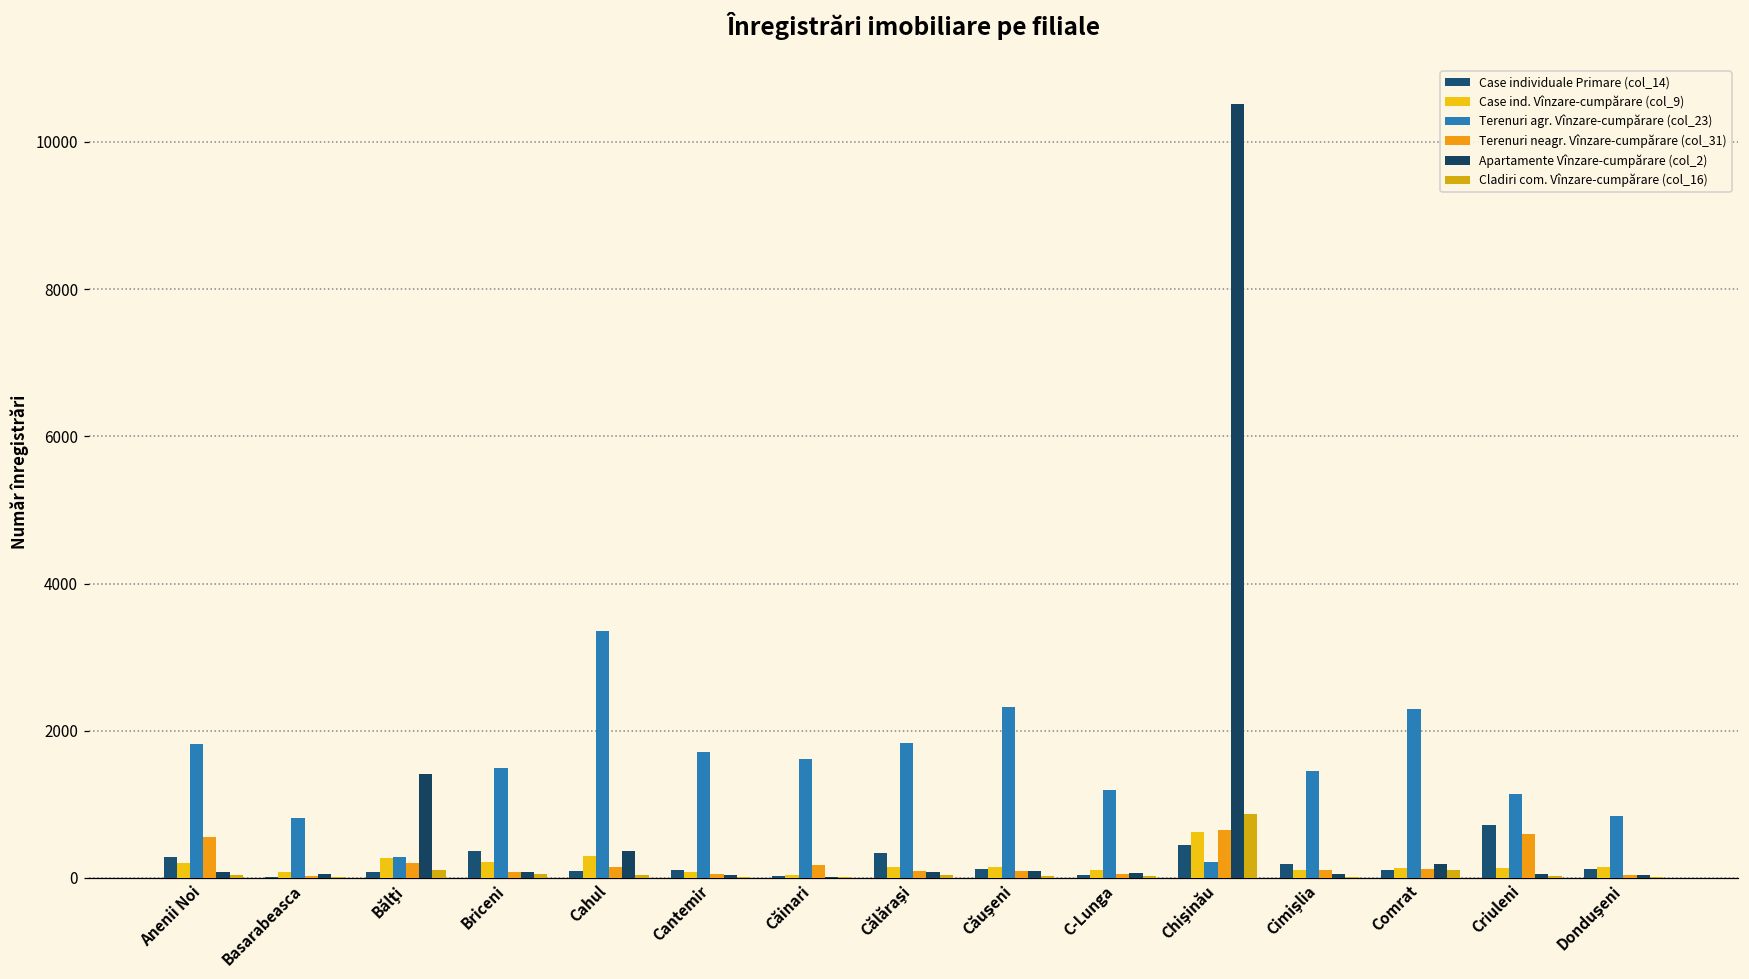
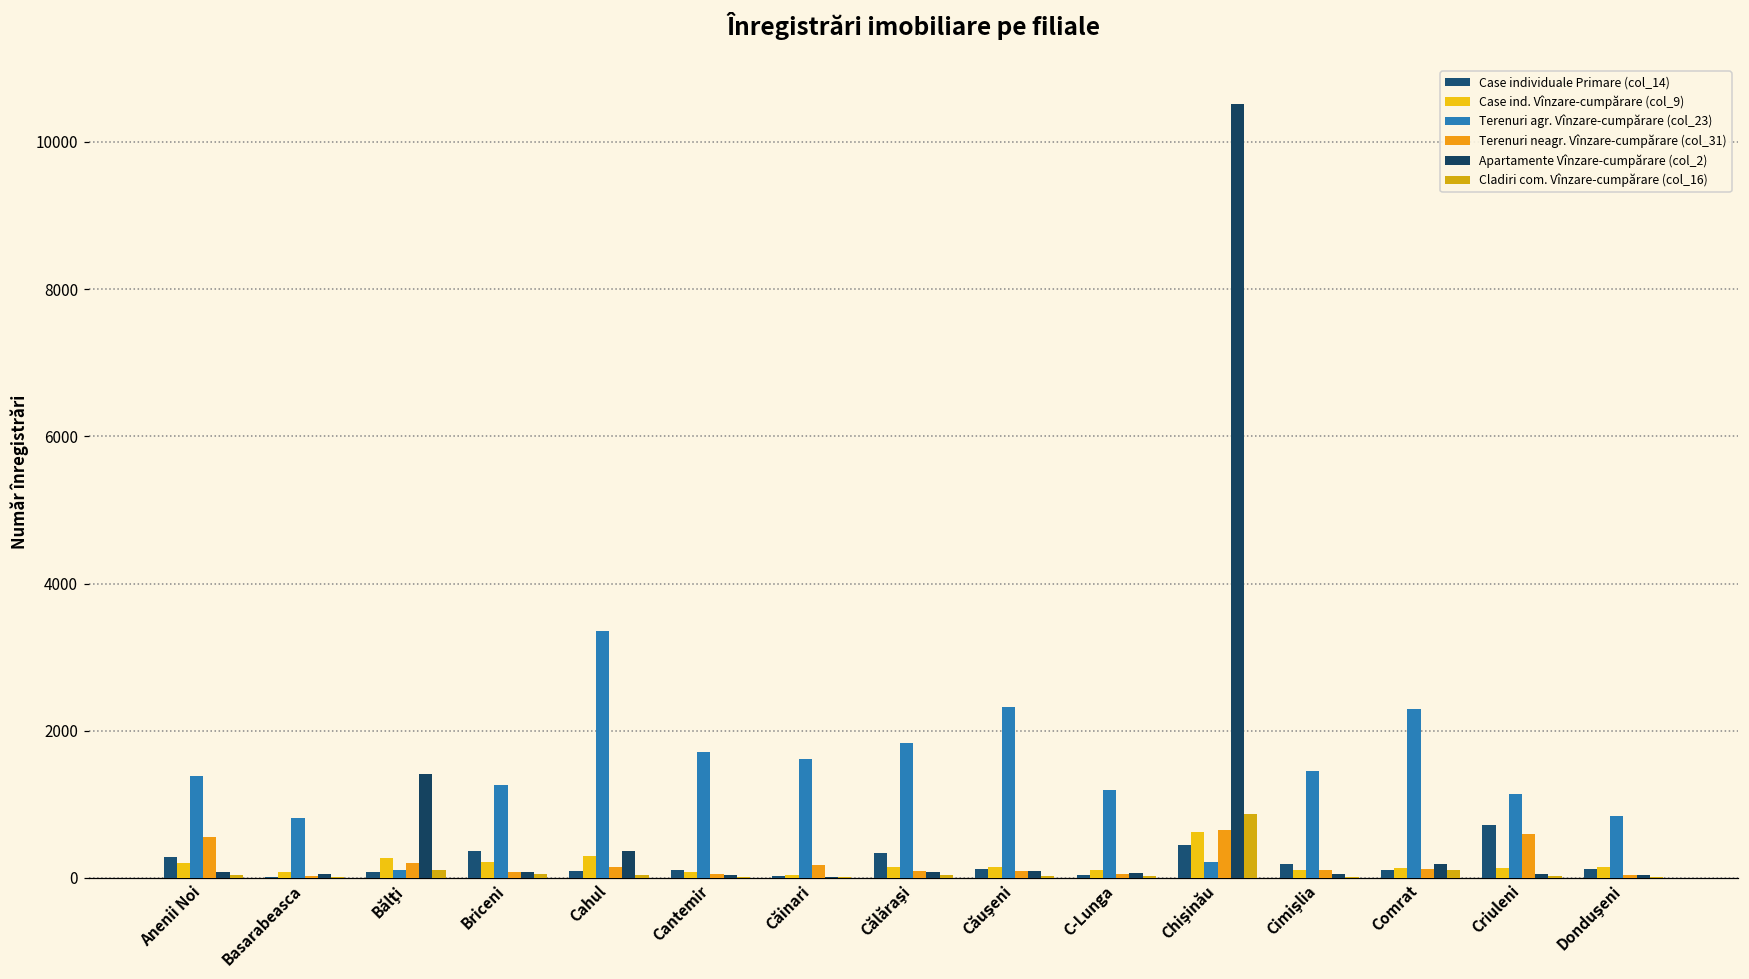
Terenuri agr. Vînzare-cumpărare (col_23), Anenii Noi: 1800 -> 1400
Terenuri agr. Vînzare-cumpărare (col_23), Bălţi: 300 -> 100
Terenuri agr. Vînzare-cumpărare (col_23), Briceni: 1500 -> 1300
